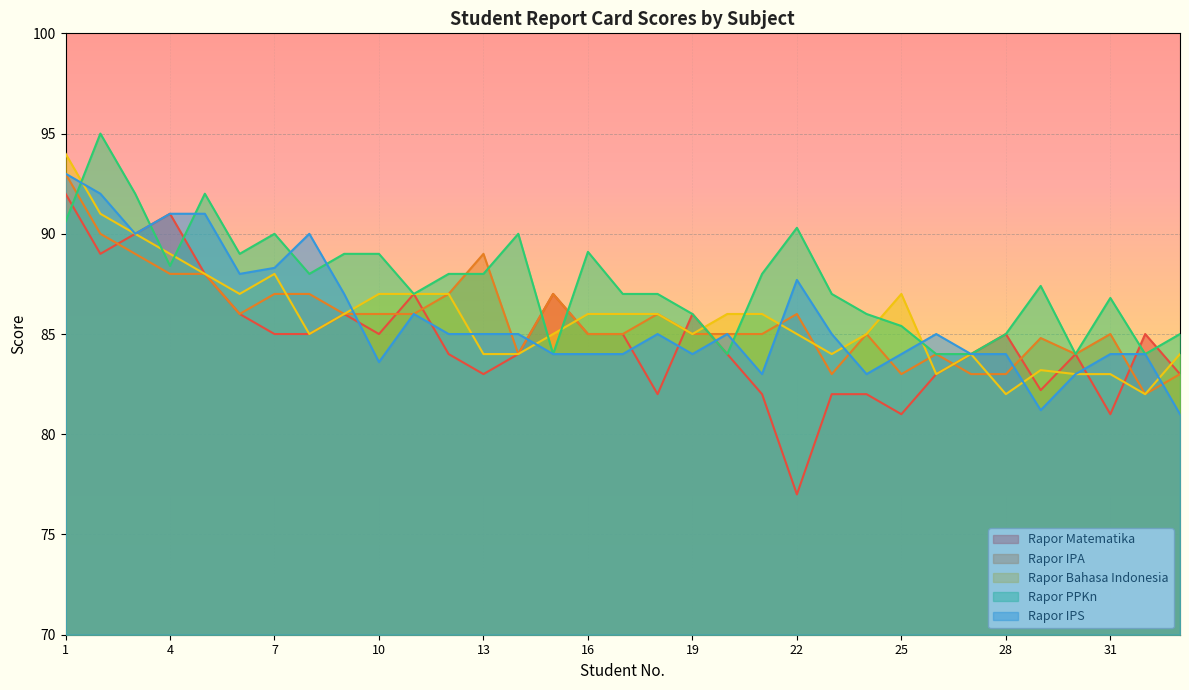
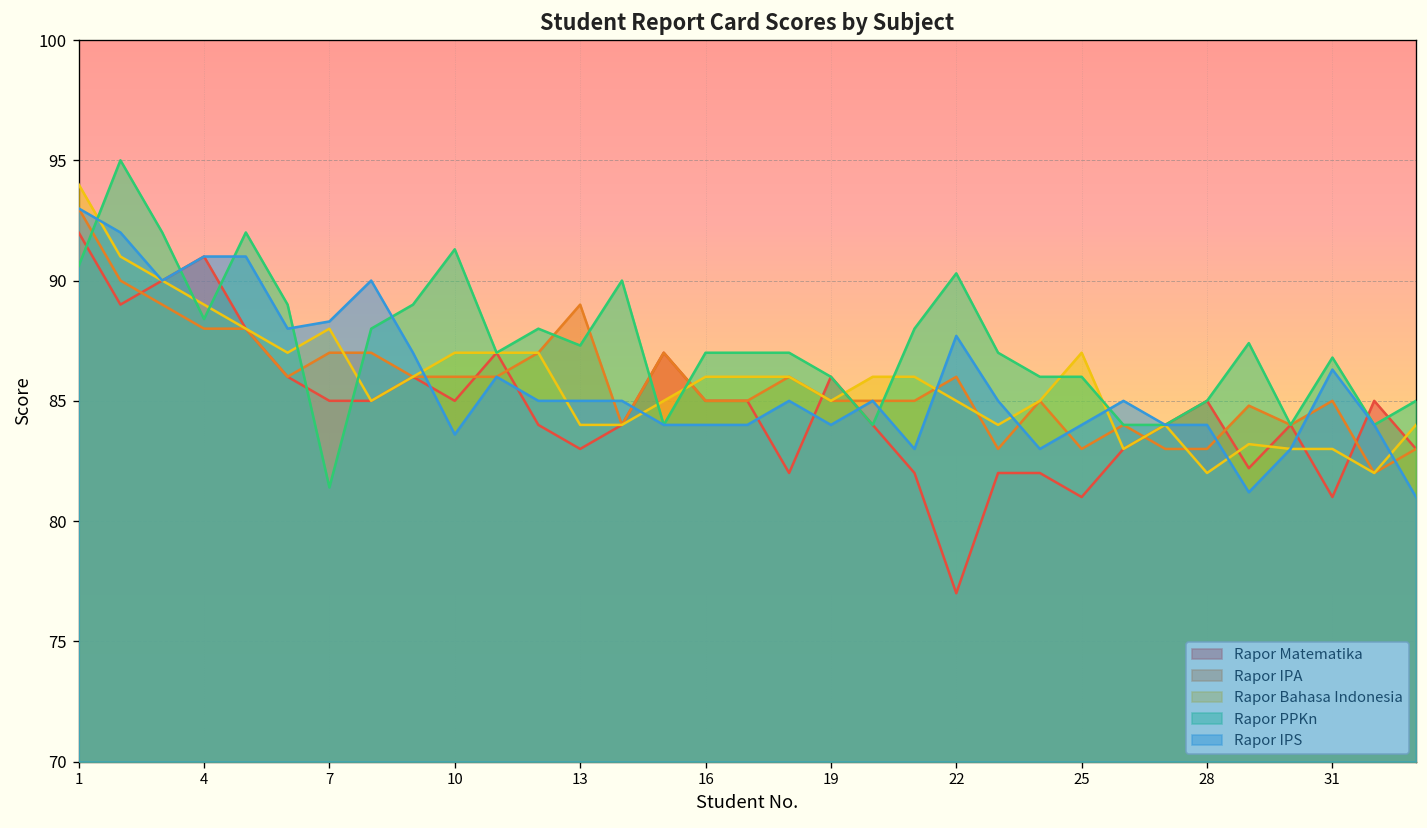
Rapor PPKn, 7: 90.0 -> 81.4
Rapor PPKn, 10: 89.0 -> 91.3
Rapor PPKn, 13: 88.0 -> 87.3
Rapor PPKn, 16: 89.1 -> 87.0
Rapor PPKn, 25: 85.4 -> 86.0
Rapor IPS, 31: 84.0 -> 86.3
